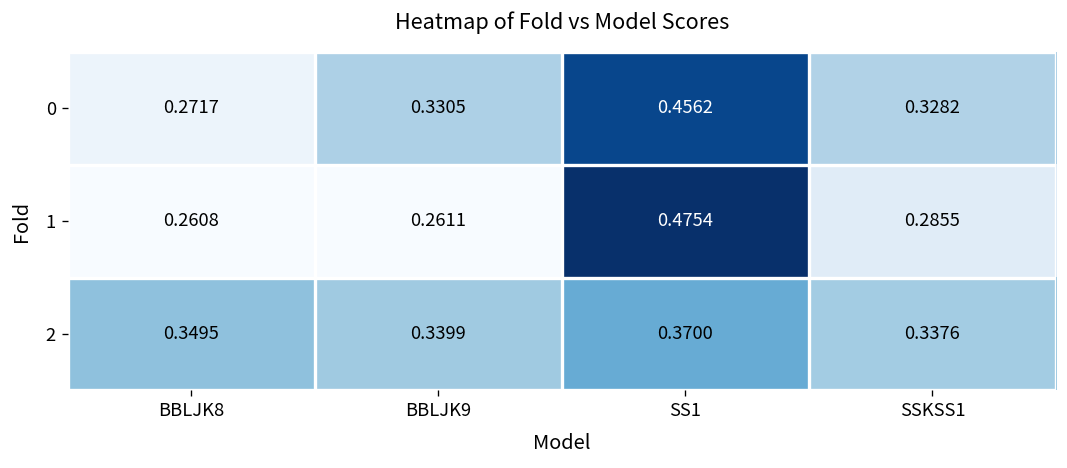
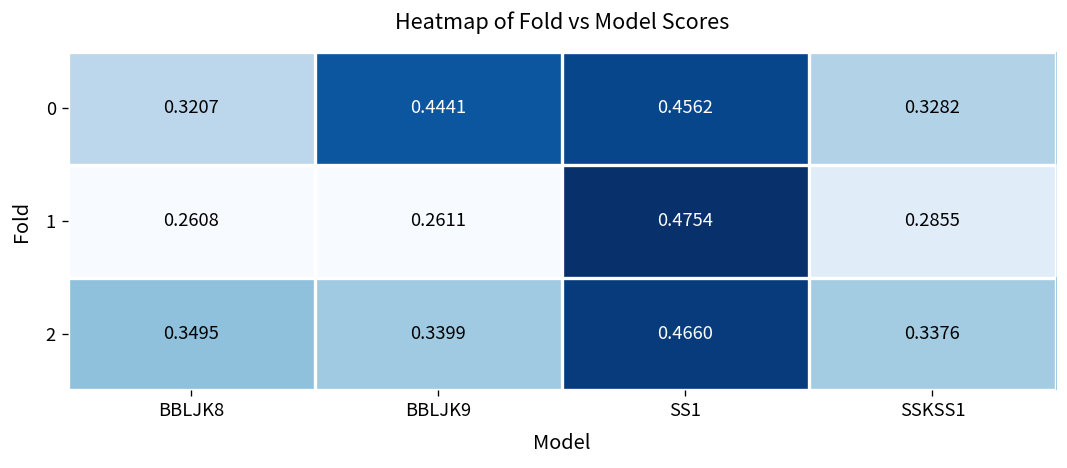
0, BBLJK8: 0.2717 -> 0.3207
0, BBLJK9: 0.3305 -> 0.4441
2, SS1: 0.3700 -> 0.4660
